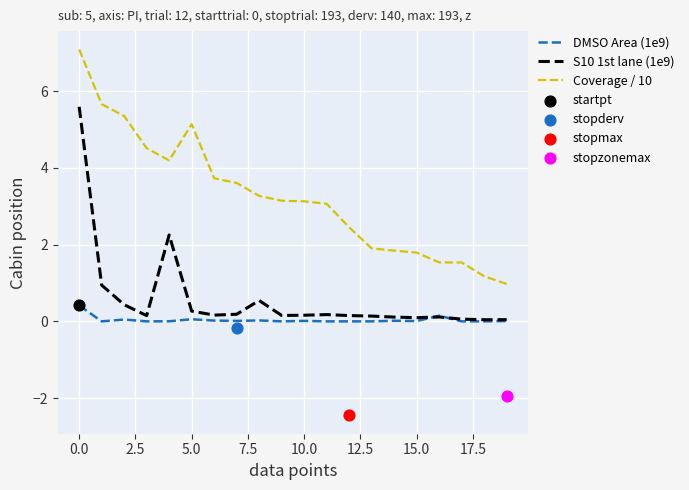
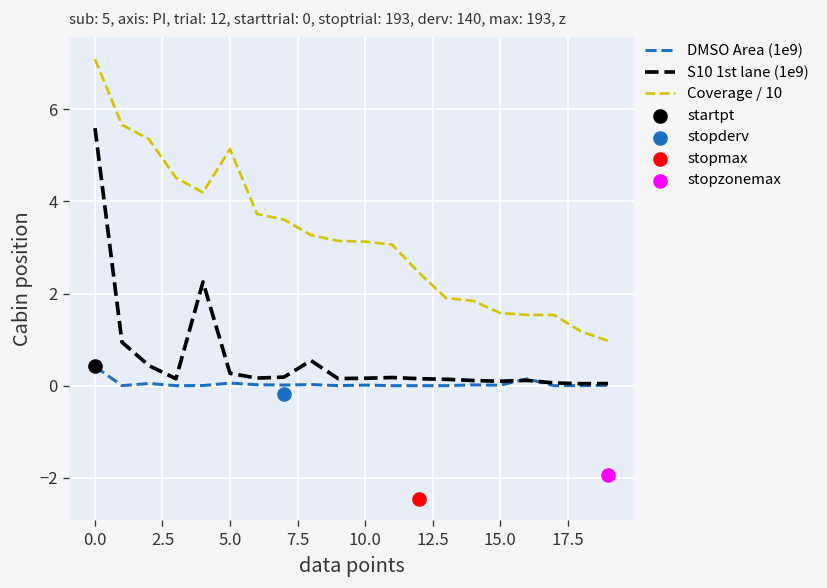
Coverage / 10, 15.0: 1.8 -> 1.6
